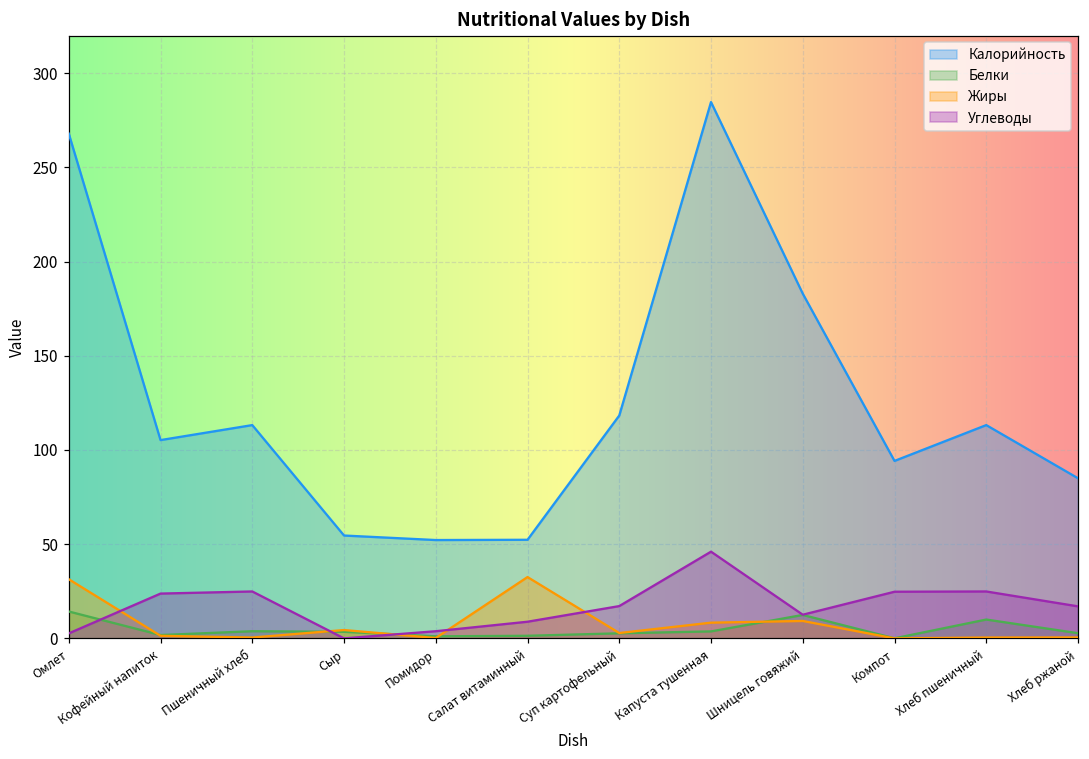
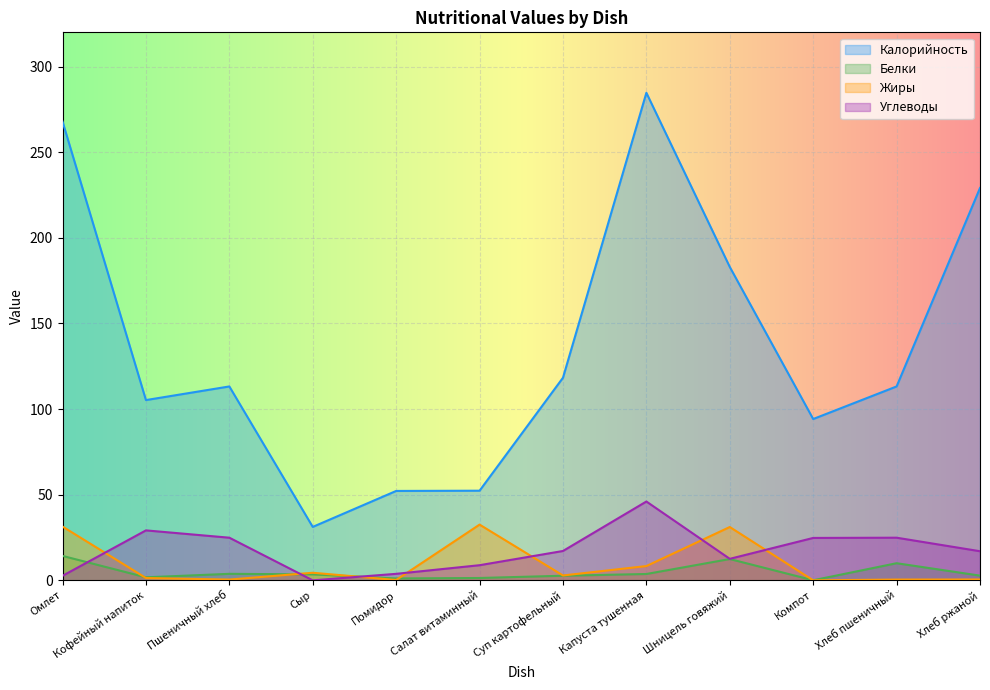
Углеводы, Кофейный напиток: 24 -> 29
Калорийность, Сыр: 55 -> 31
Жиры, Шницель говяжий: 9 -> 31
Калорийность, Хлеб ржаной: 85 -> 229
